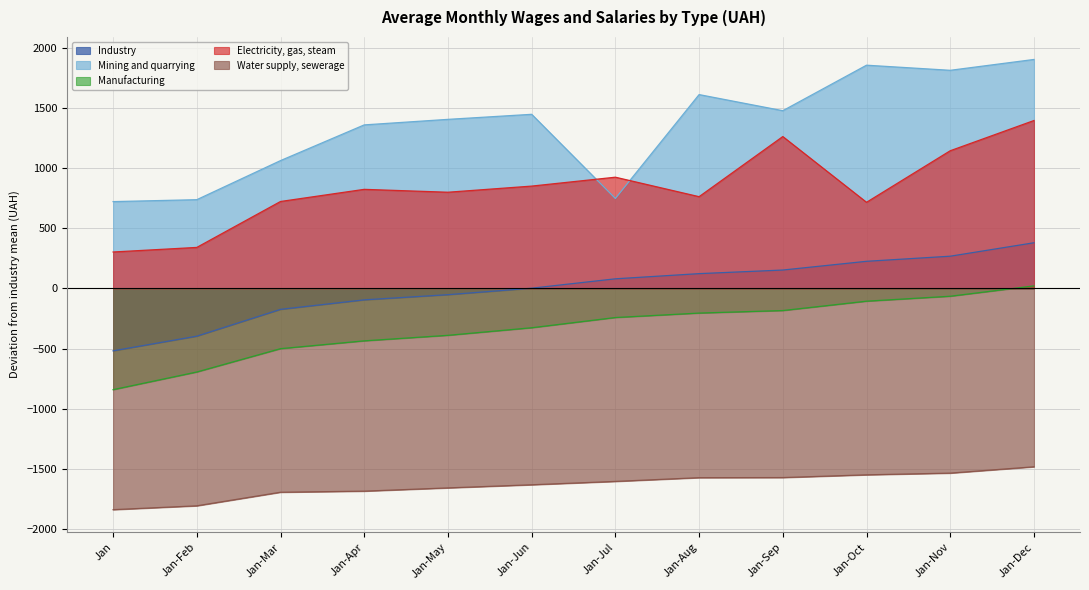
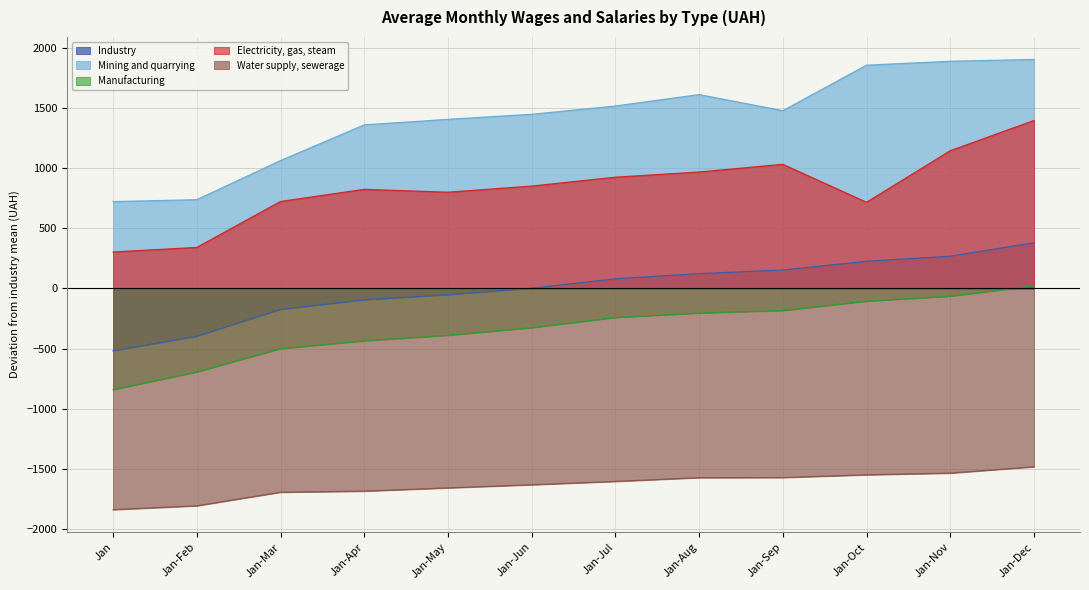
Mining and quarrying, Jan-Jul: 750 -> 1520
Electricity, gas, steam, Jan-Aug: 760 -> 970
Electricity, gas, steam, Jan-Sep: 1260 -> 1030
Mining and quarrying, Jan-Nov: 1810 -> 1890
